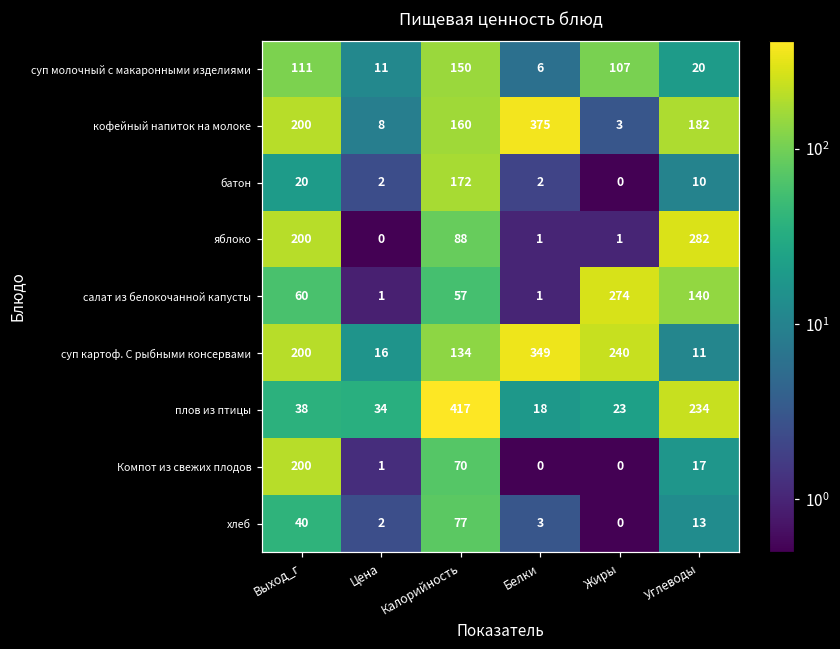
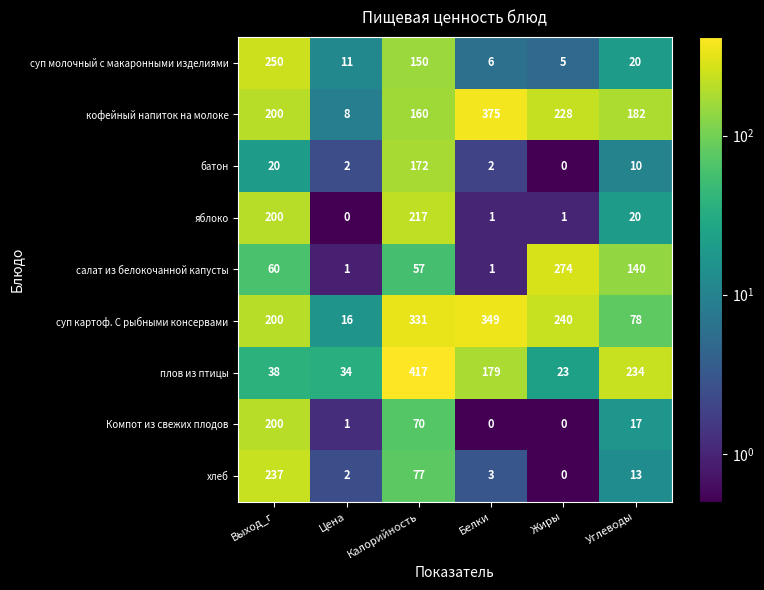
суп молочный с макаронными изделиями, Выход_г: 111 -> 250
суп молочный с макаронными изделиями, Жиры: 107 -> 5
кофейный напиток на молоке, Жиры: 3 -> 228
яблоко, Калорийность: 88 -> 217
яблоко, Углеводы: 282 -> 20
суп картоф. С рыбными консервами, Калорийность: 134 -> 331
суп картоф. С рыбными консервами, Углеводы: 11 -> 78
плов из птицы, Белки: 18 -> 179
хлеб, Выход_г: 40 -> 237
